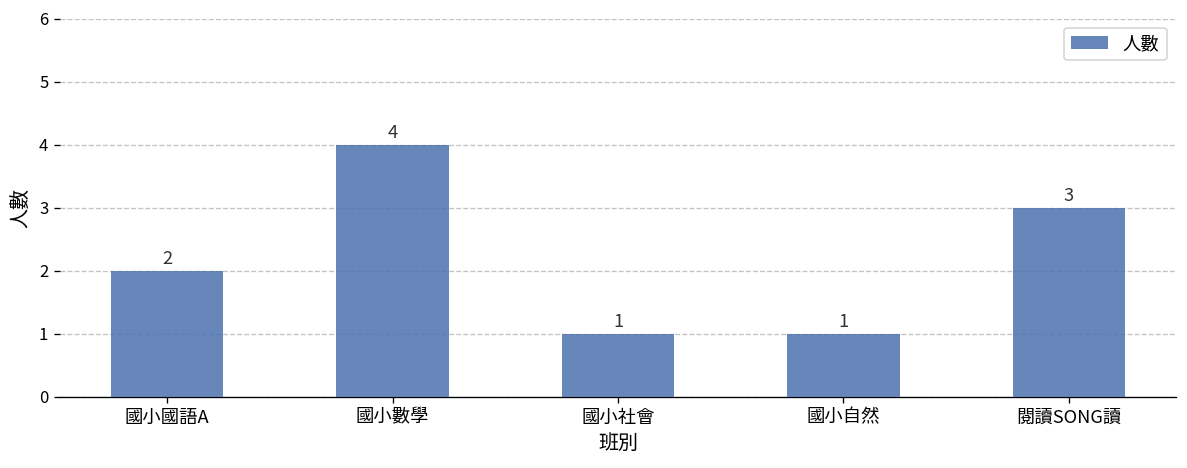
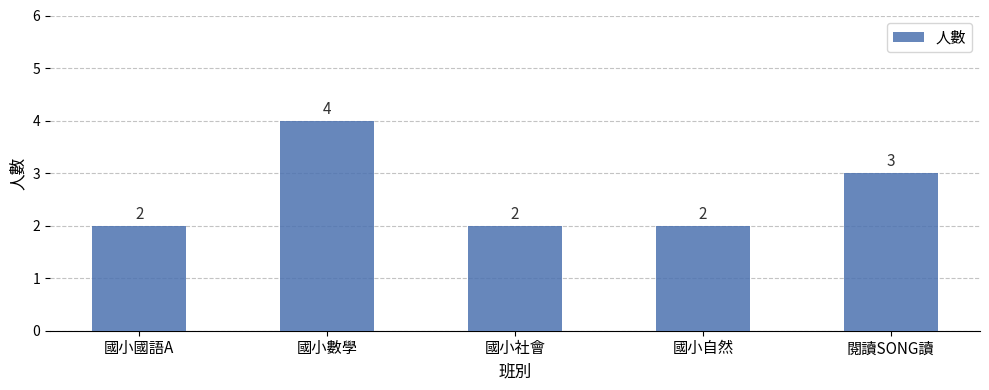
國小社會: 1 -> 2
國小自然: 1 -> 2
